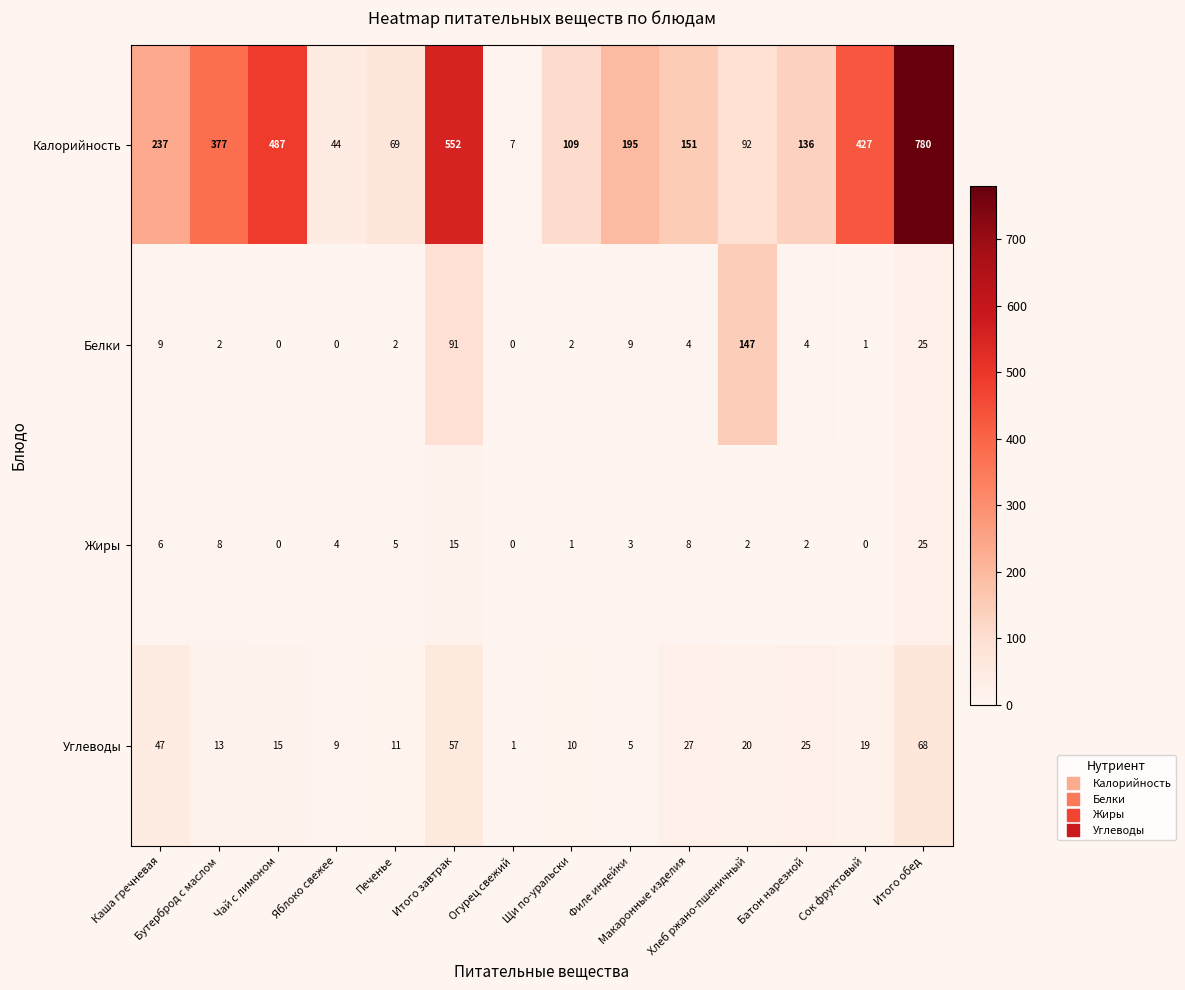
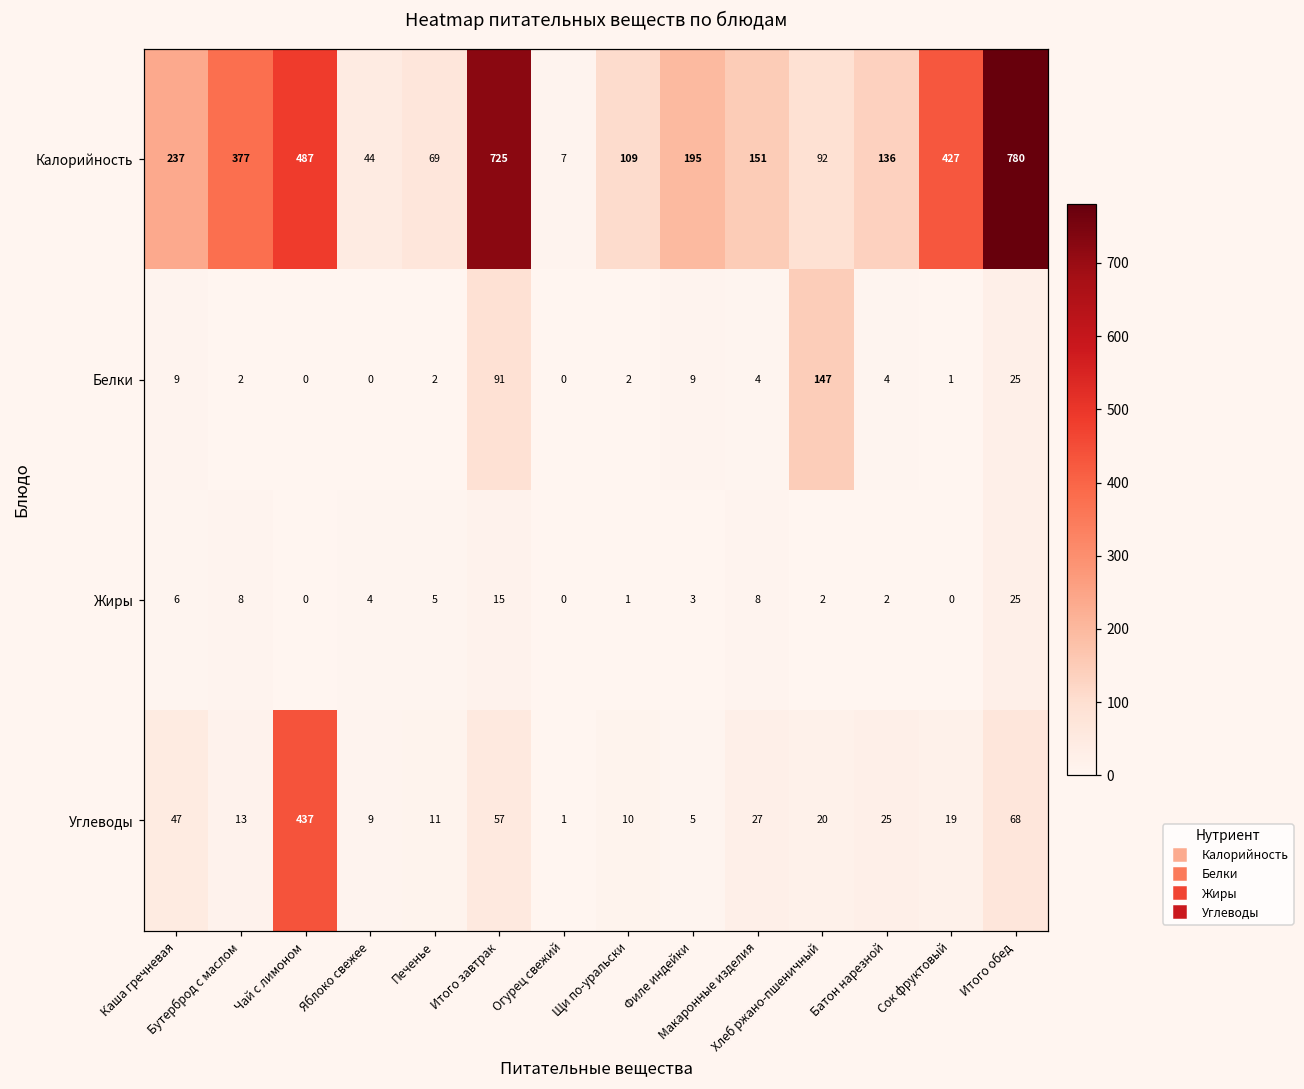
Калорийность, Итого завтрак: 552 -> 725
Углеводы, Чай с лимоном: 15 -> 437
